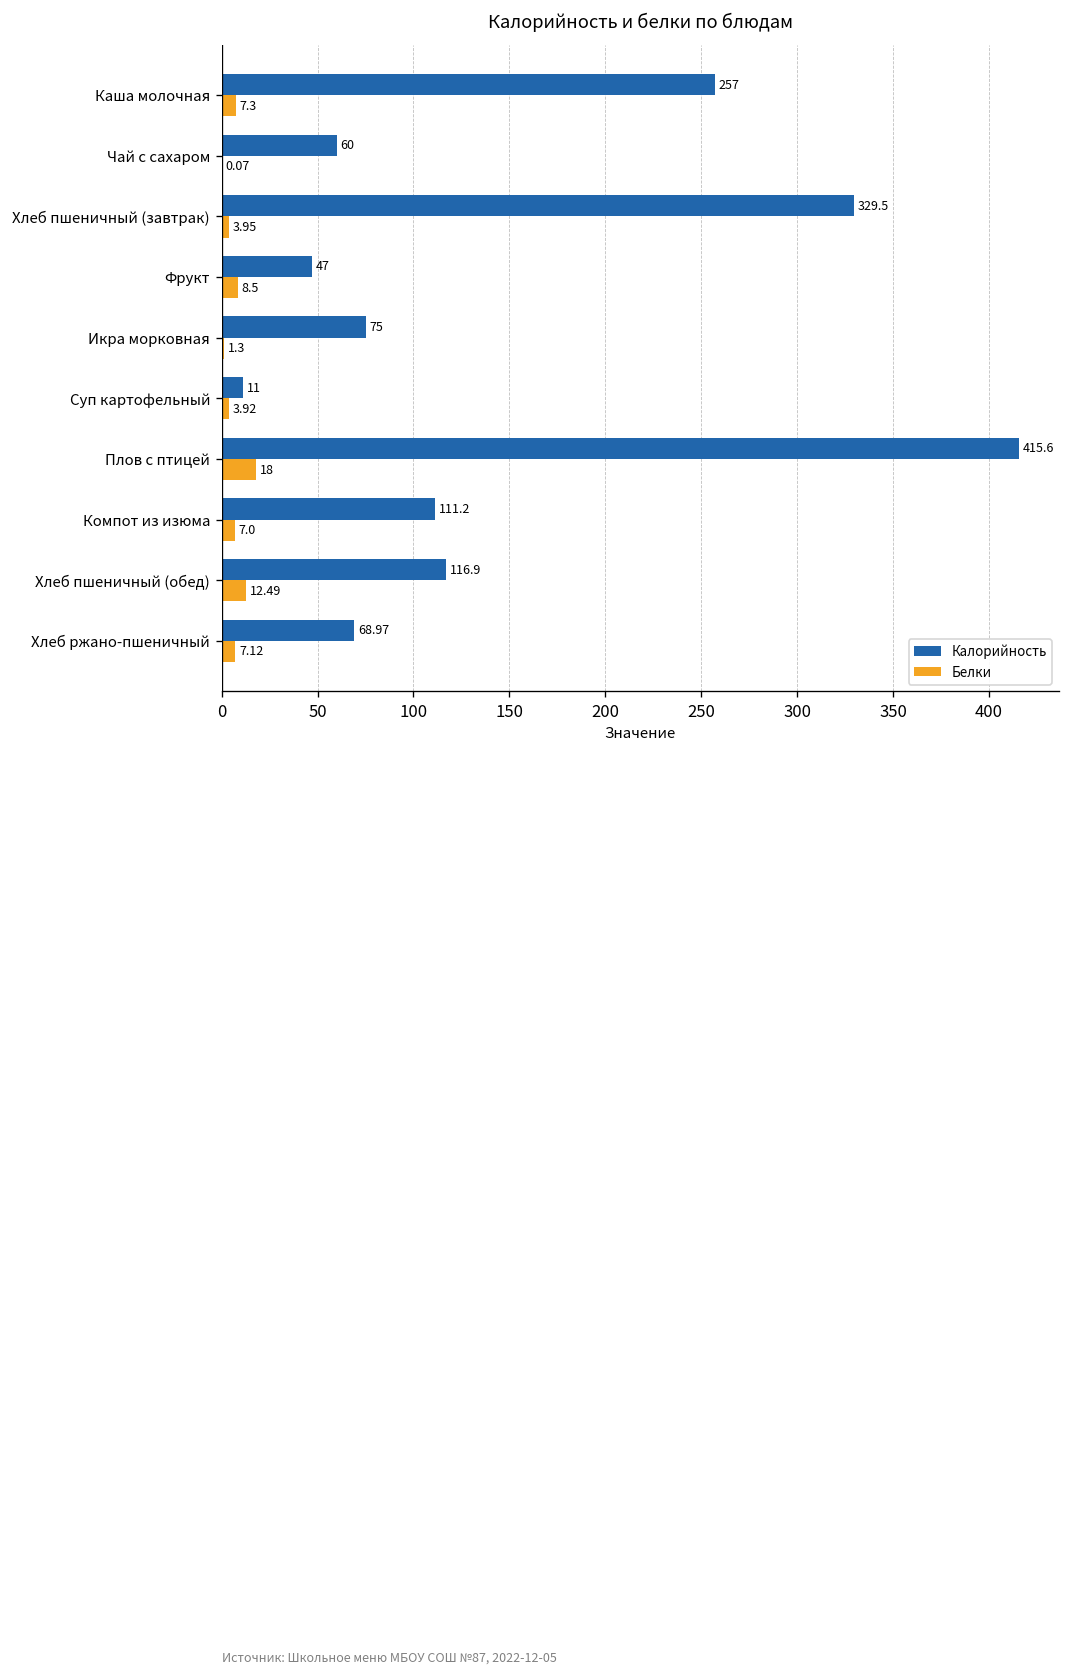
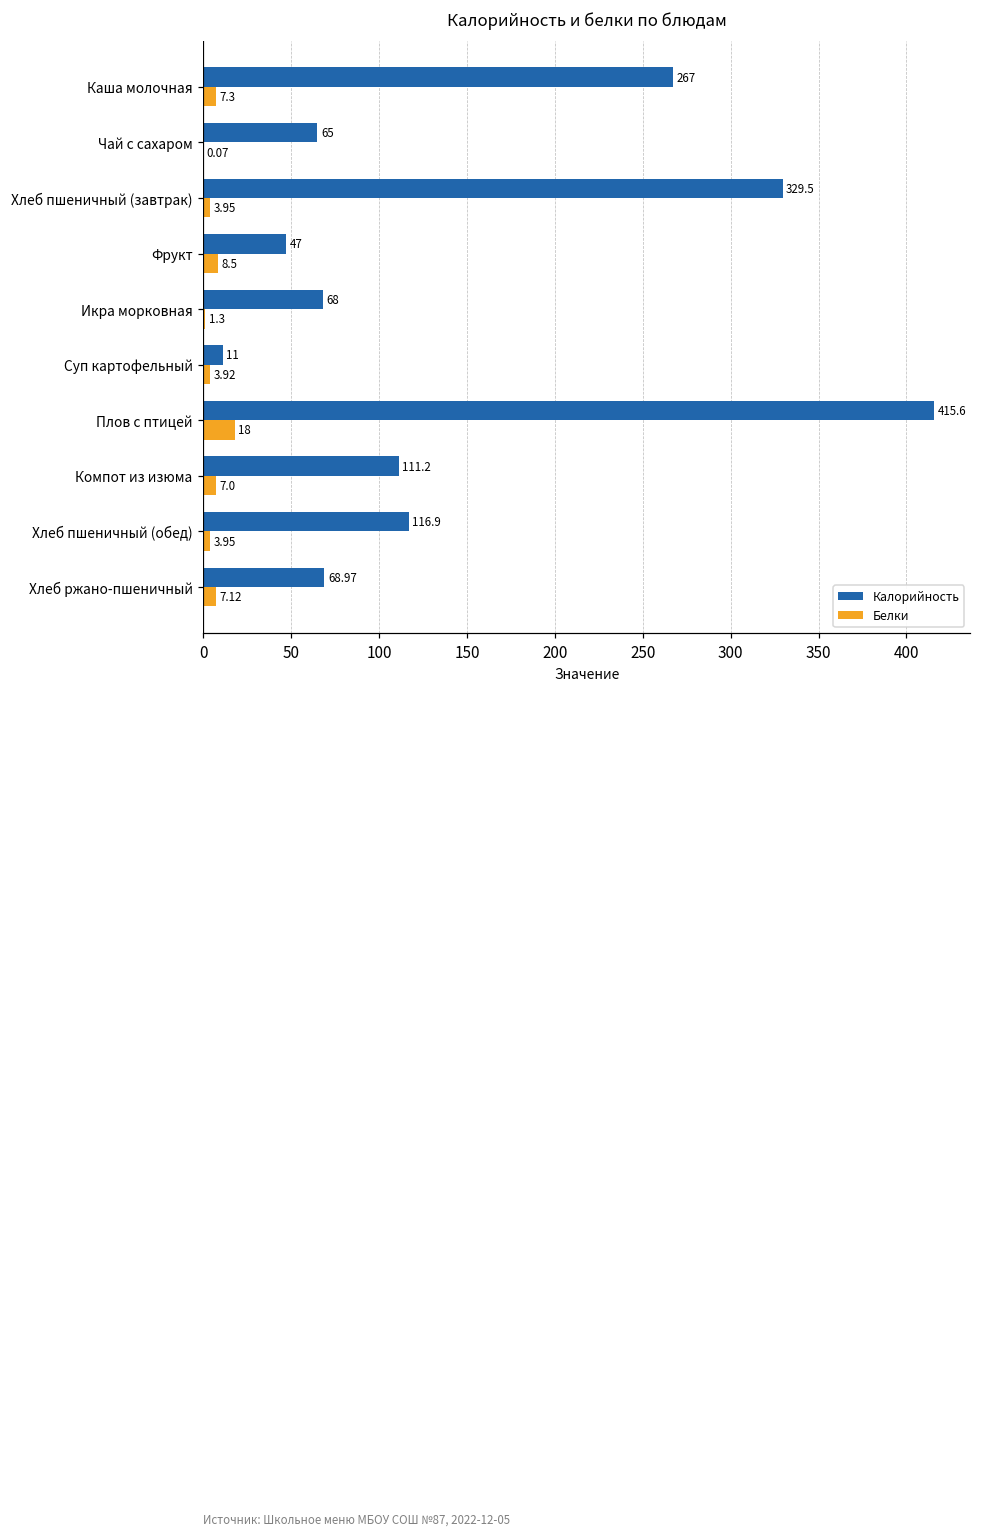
Калорийность, Каша молочная: 257 -> 267
Калорийность, Чай с сахаром: 60 -> 65
Калорийность, Икра морковная: 75 -> 68
Белки, Хлеб пшеничный (обед): 12.49 -> 3.95
